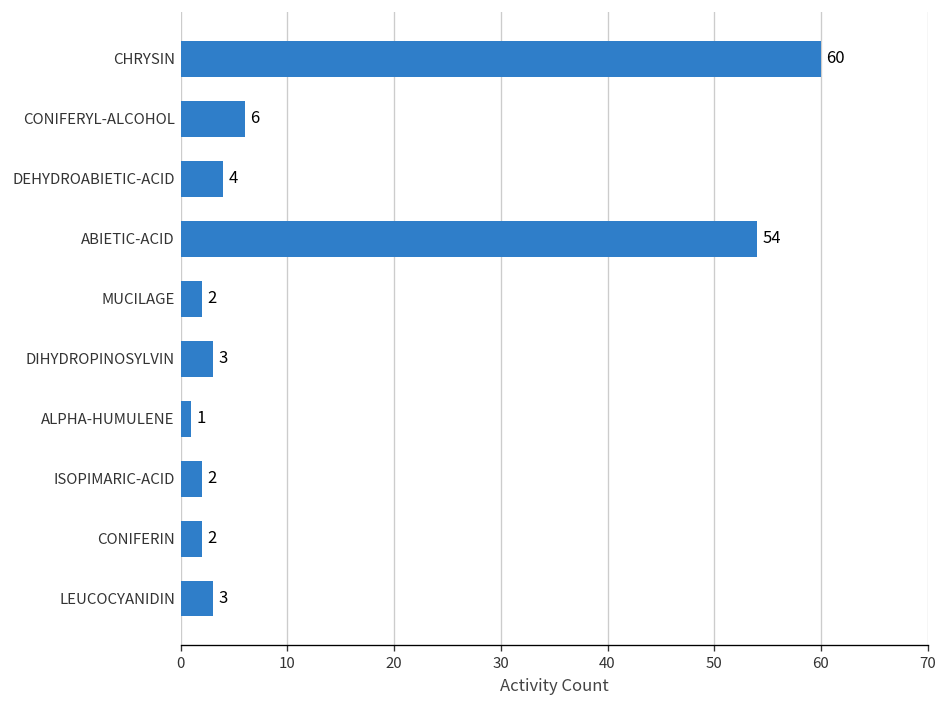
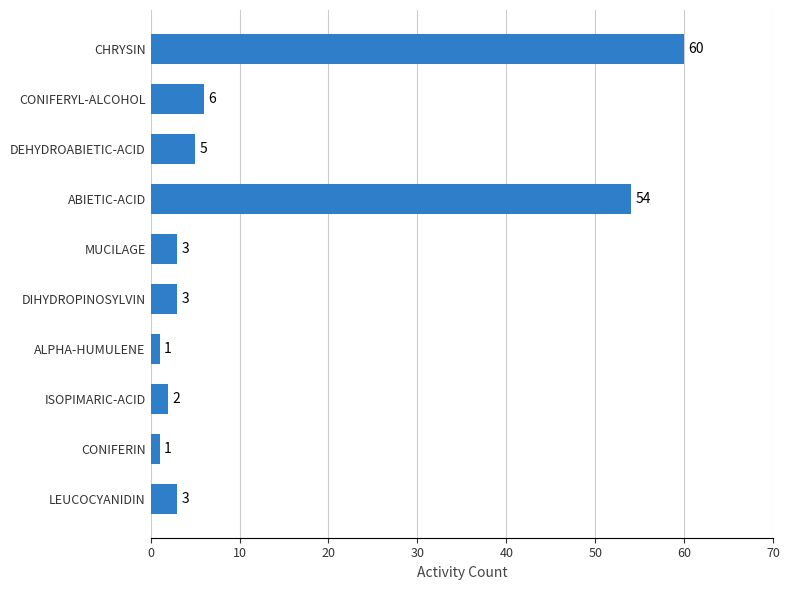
DEHYDROABIETIC-ACID: 4 -> 5
MUCILAGE: 2 -> 3
CONIFERIN: 2 -> 1
